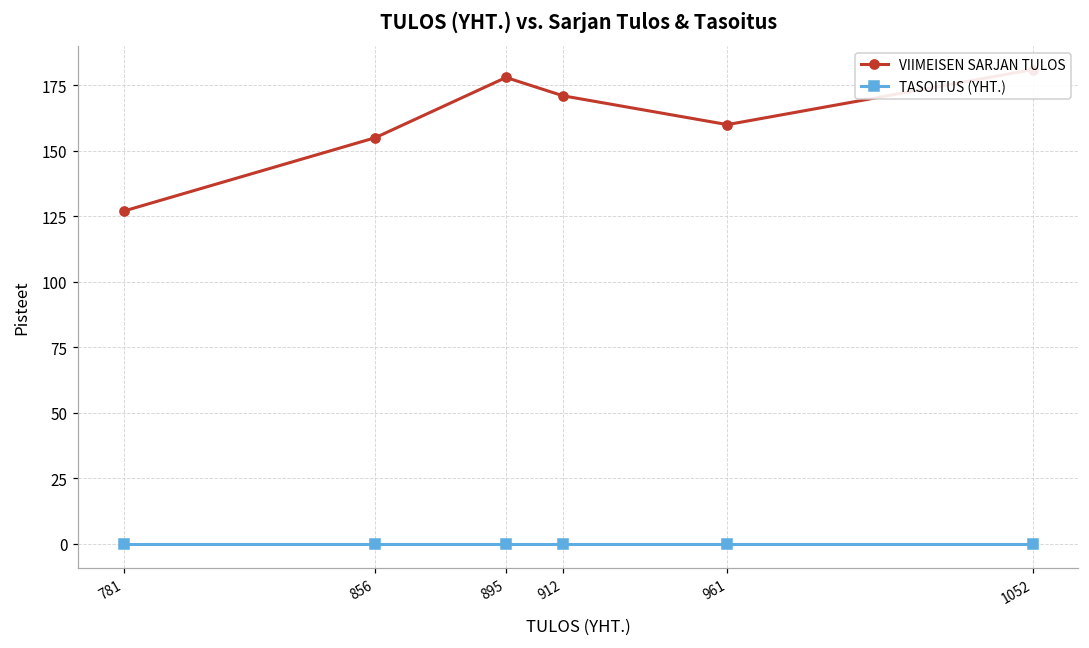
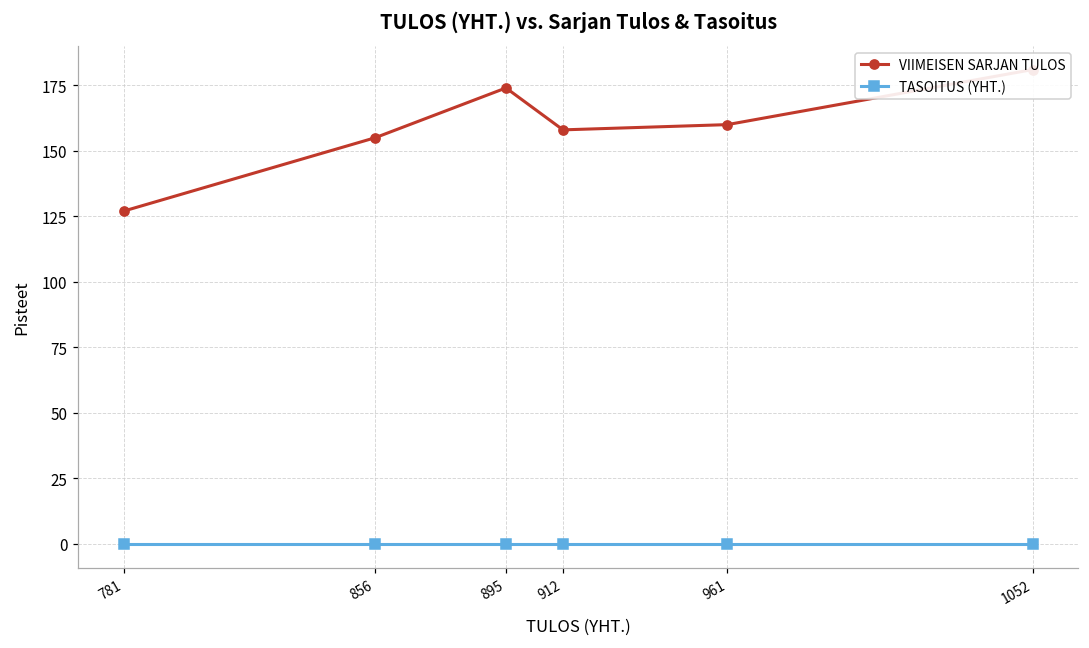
VIIMEISEN SARJAN TULOS, 895: 178 -> 174
VIIMEISEN SARJAN TULOS, 912: 171 -> 158
